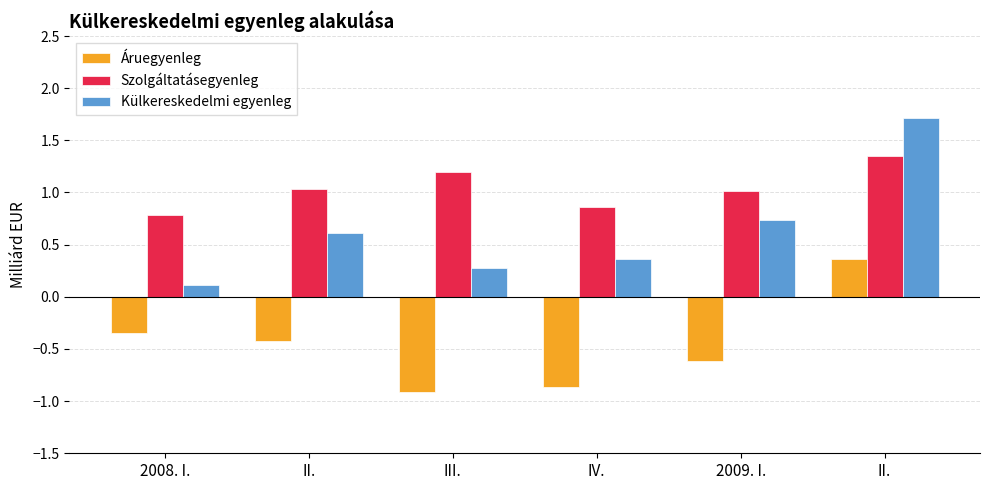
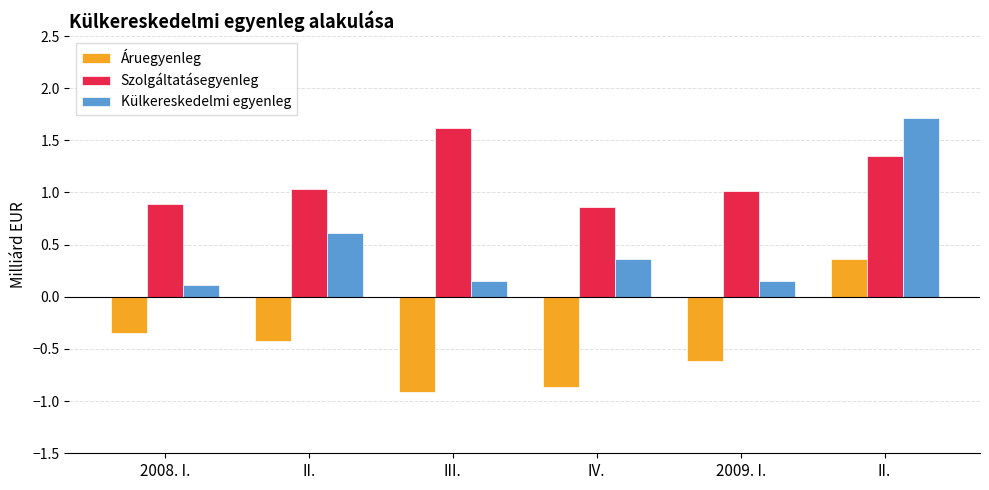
Szolgáltatásegyenleg, 2008. I.: 0.79 -> 0.89
Szolgáltatásegyenleg, III.: 1.19 -> 1.62
Külkereskedelmi egyenleg, III.: 0.28 -> 0.15
Külkereskedelmi egyenleg, 2009. I.: 0.73 -> 0.16
